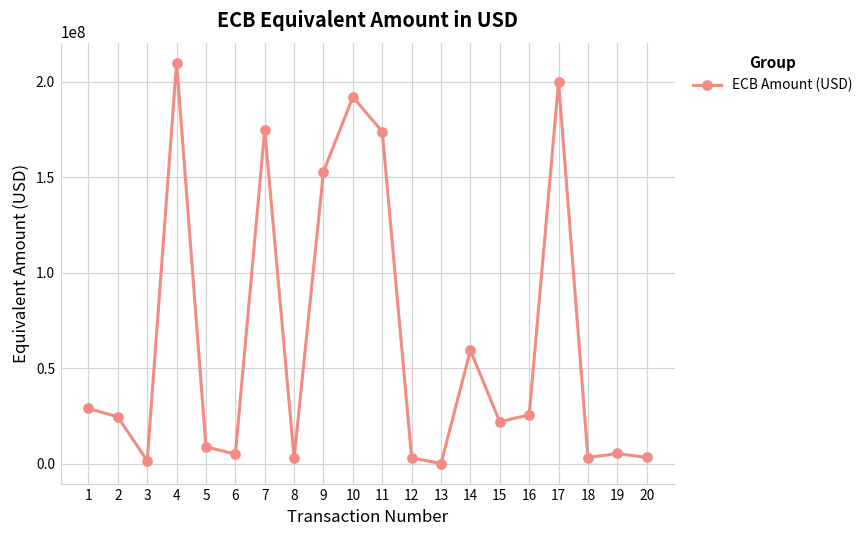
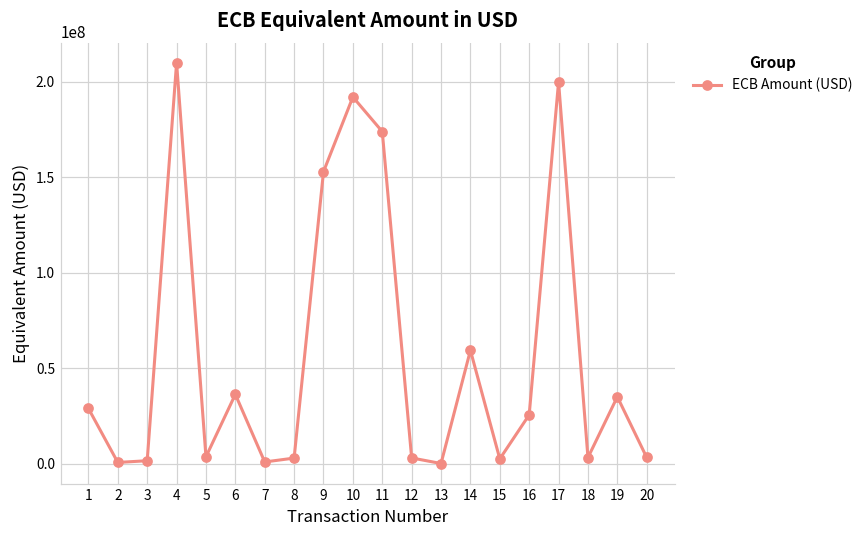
2: 25000000 -> 1000000
5: 9000000 -> 4000000
6: 5000000 -> 36000000
7: 175000000 -> 1000000
15: 22000000 -> 3000000
19: 5000000 -> 35000000
